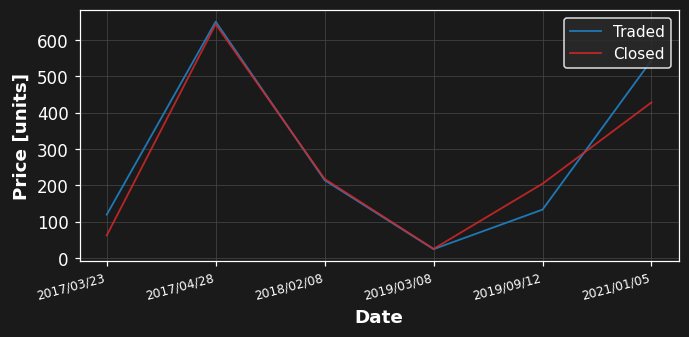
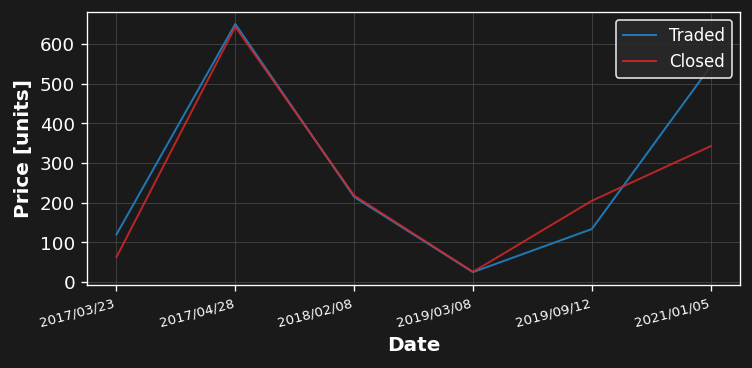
Closed, 2021/01/05: 430 -> 340
